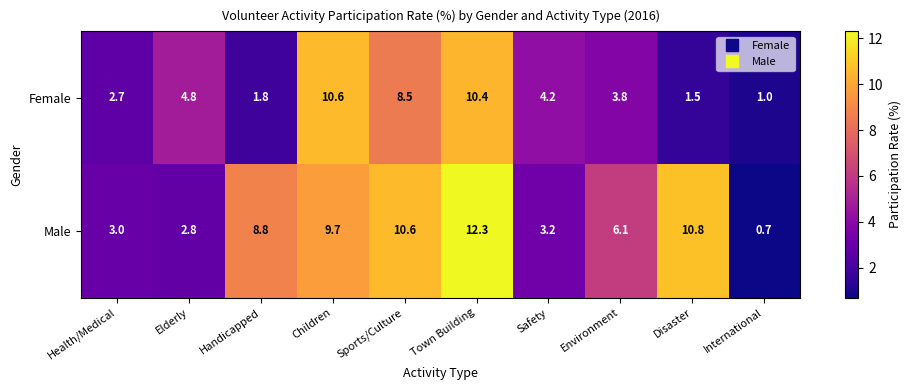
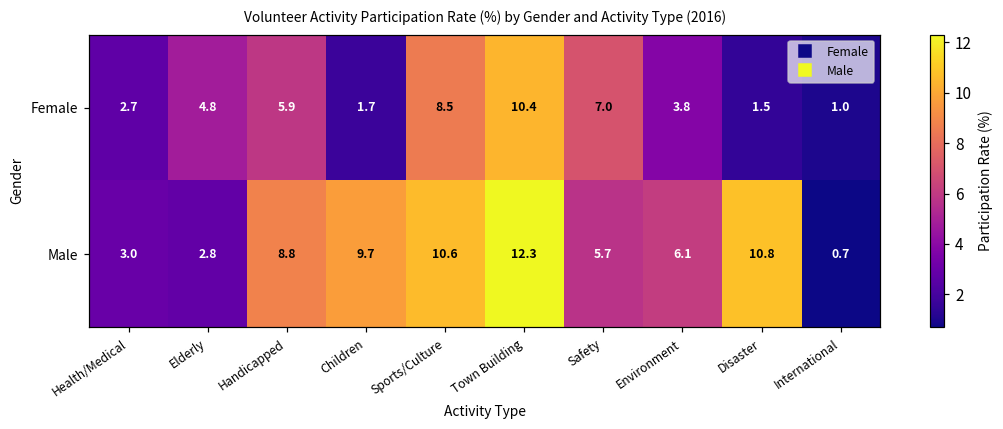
Female, Handicapped: 1.8 -> 5.9
Female, Children: 10.6 -> 1.7
Female, Safety: 4.2 -> 7.0
Male, Safety: 3.2 -> 5.7
